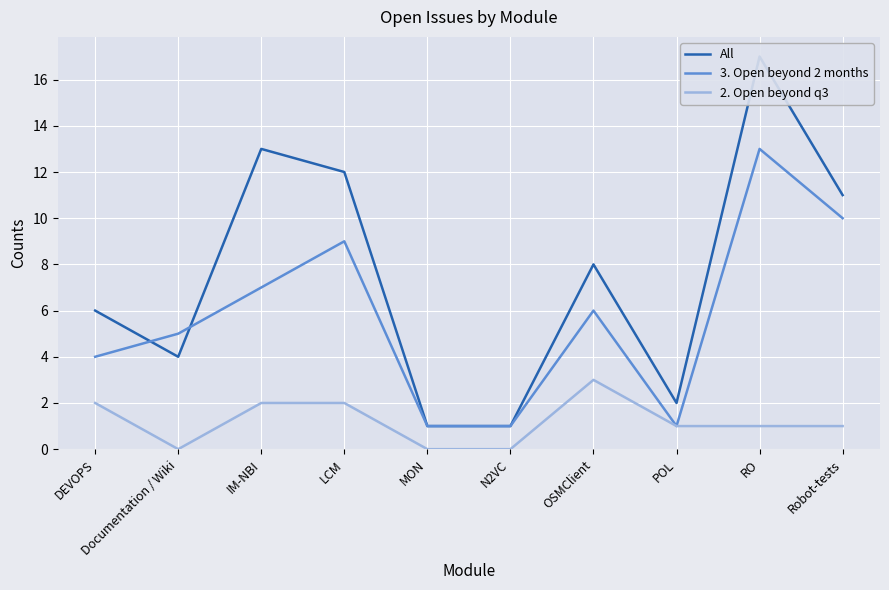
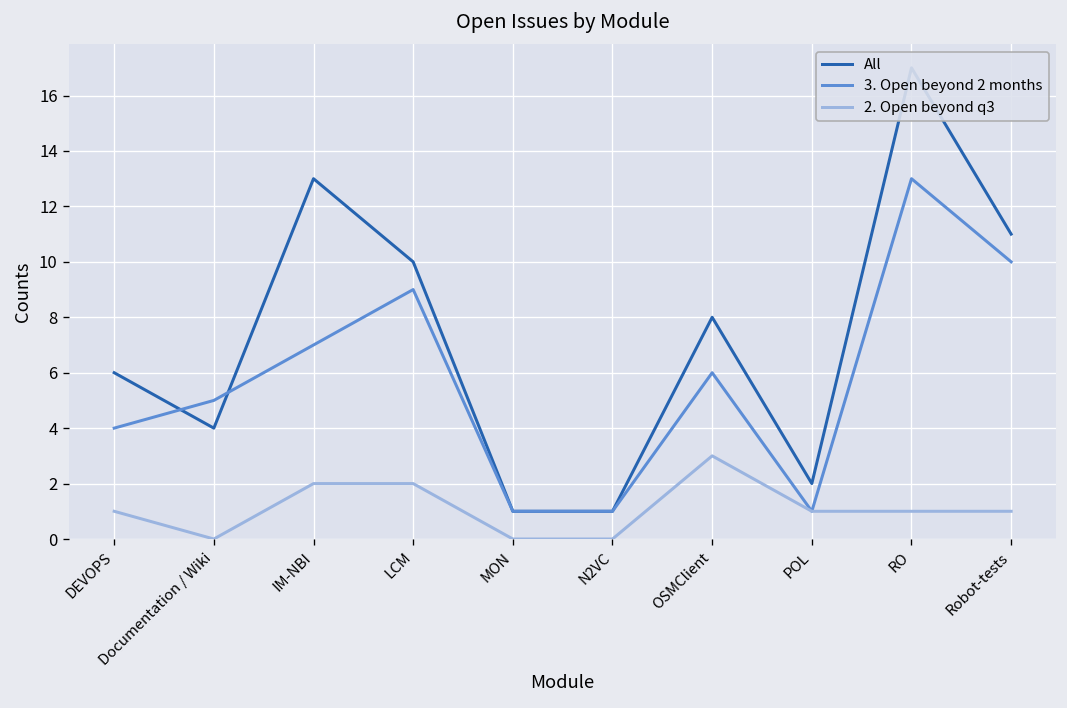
2. Open beyond q3, DEVOPS: 2 -> 1
All, LCM: 12 -> 10
